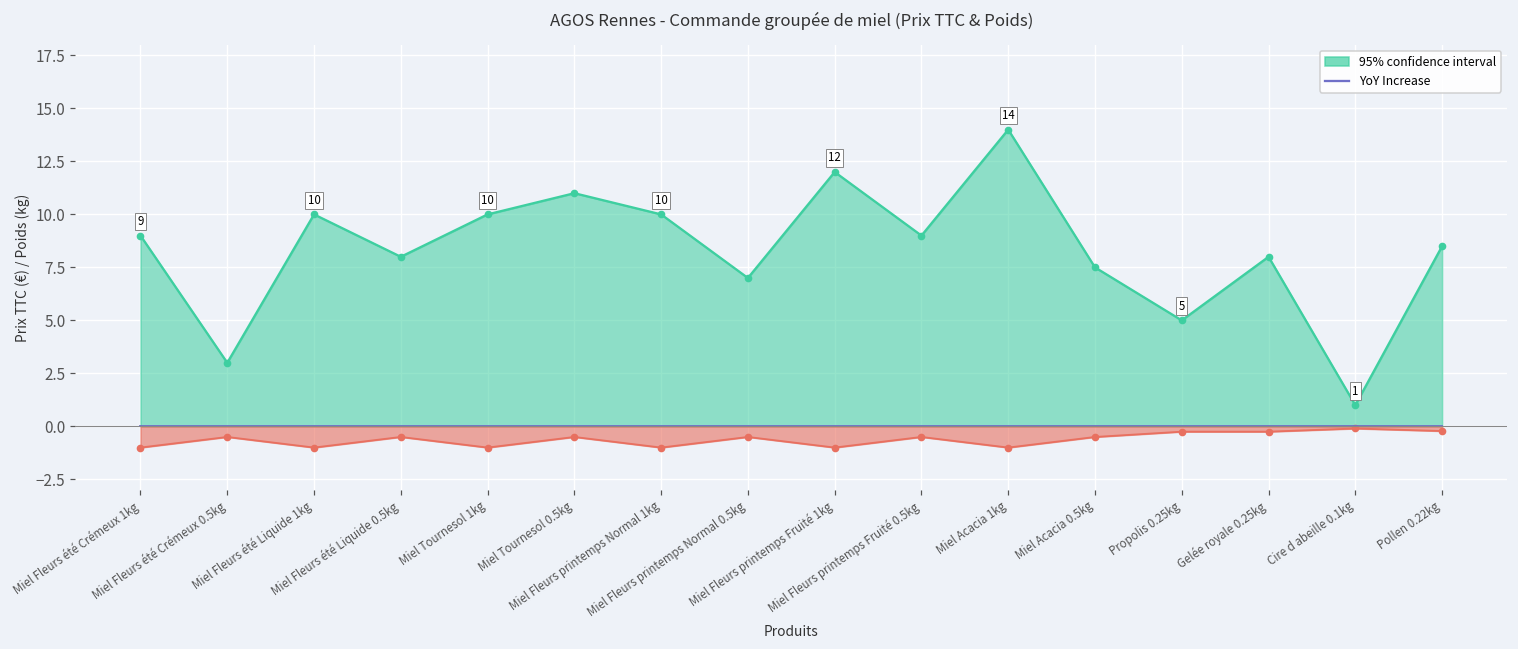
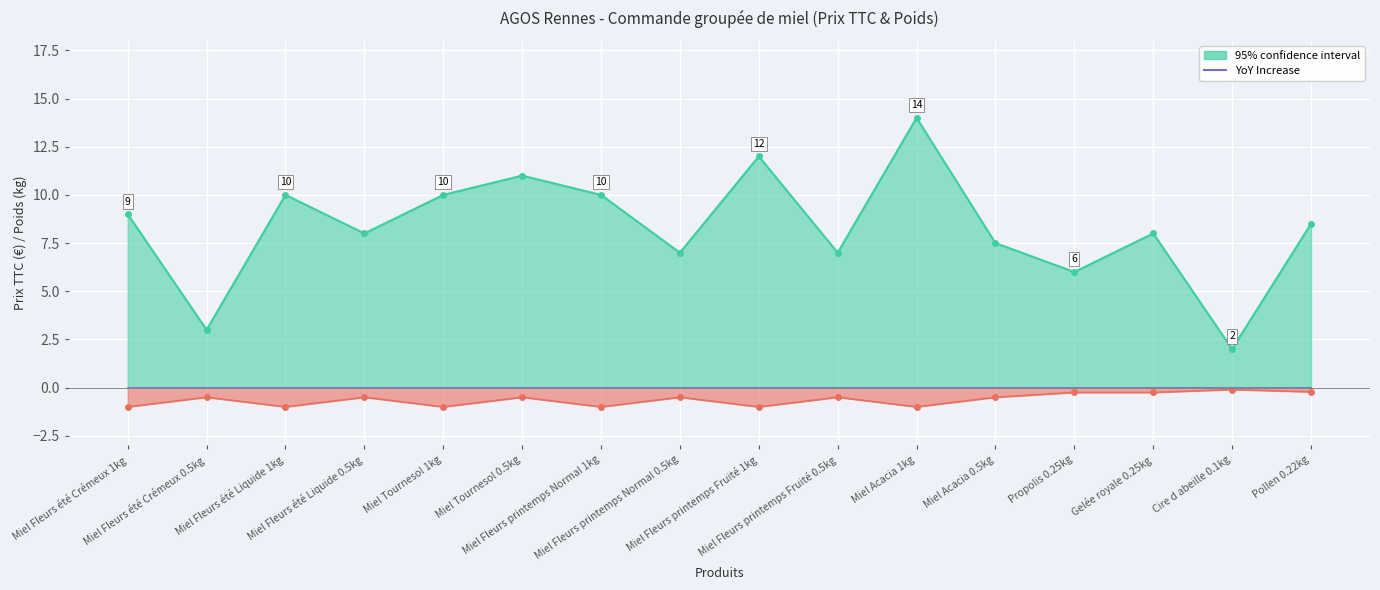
95% confidence interval, Miel Fleurs printemps Fruité 0.5kg: 9 -> 7
95% confidence interval, Propolis 0.25kg: 5 -> 6
95% confidence interval, Cire d abeille 0.1kg: 1 -> 2
